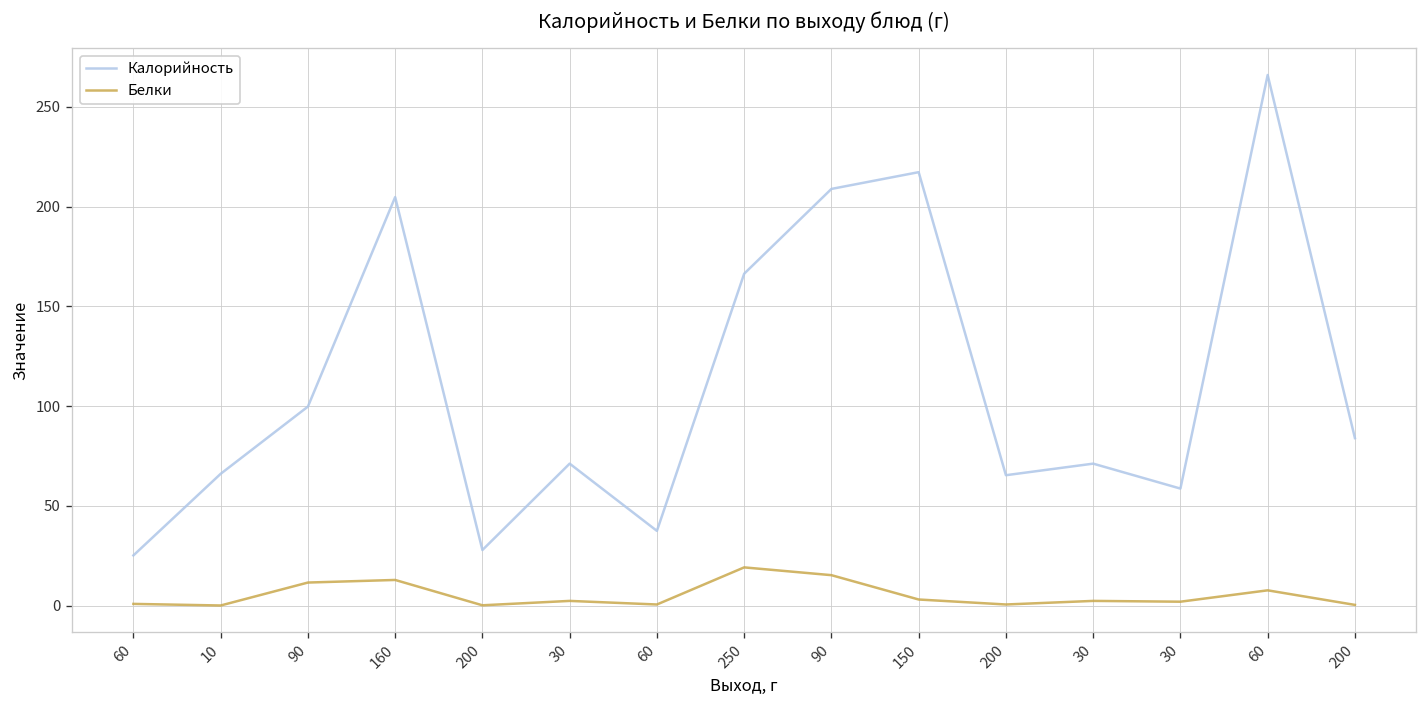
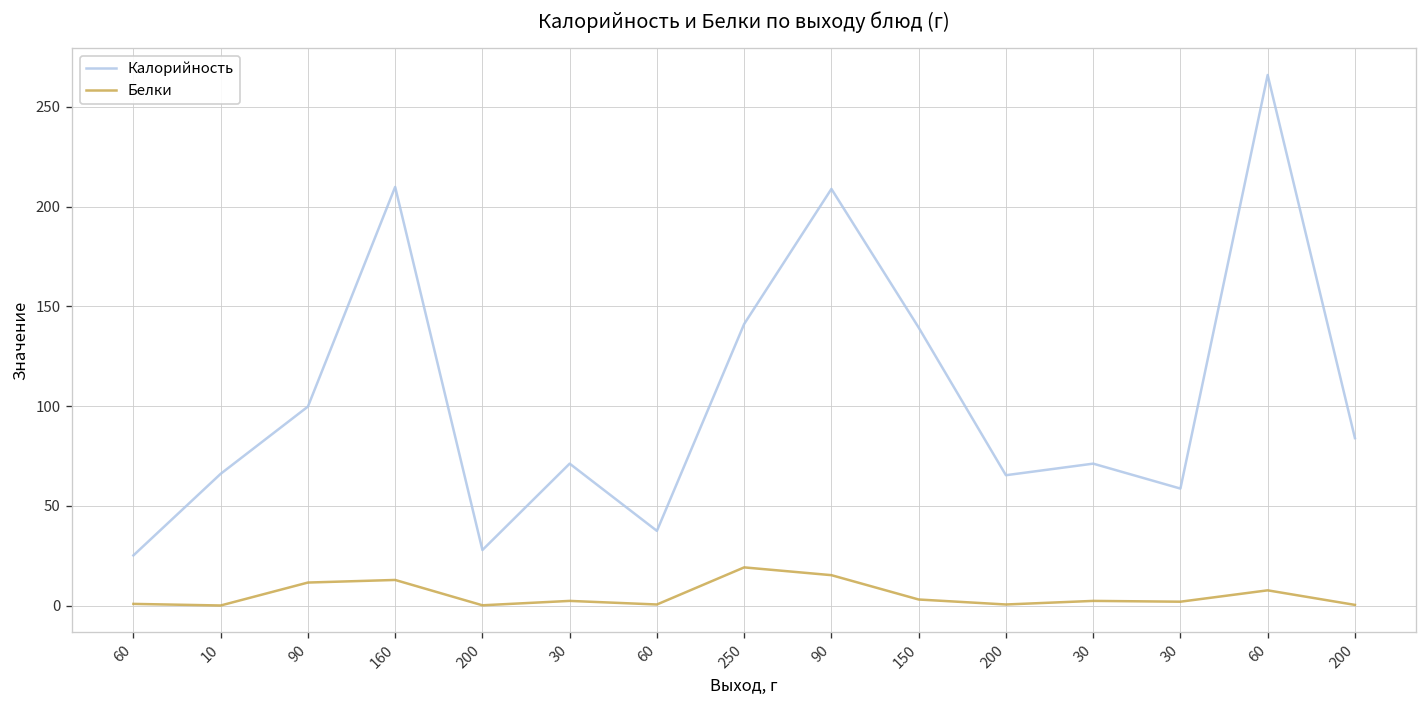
Калорийность, 160: 205 -> 210
Калорийность, 250: 166 -> 141
Калорийность, 150: 217 -> 139
